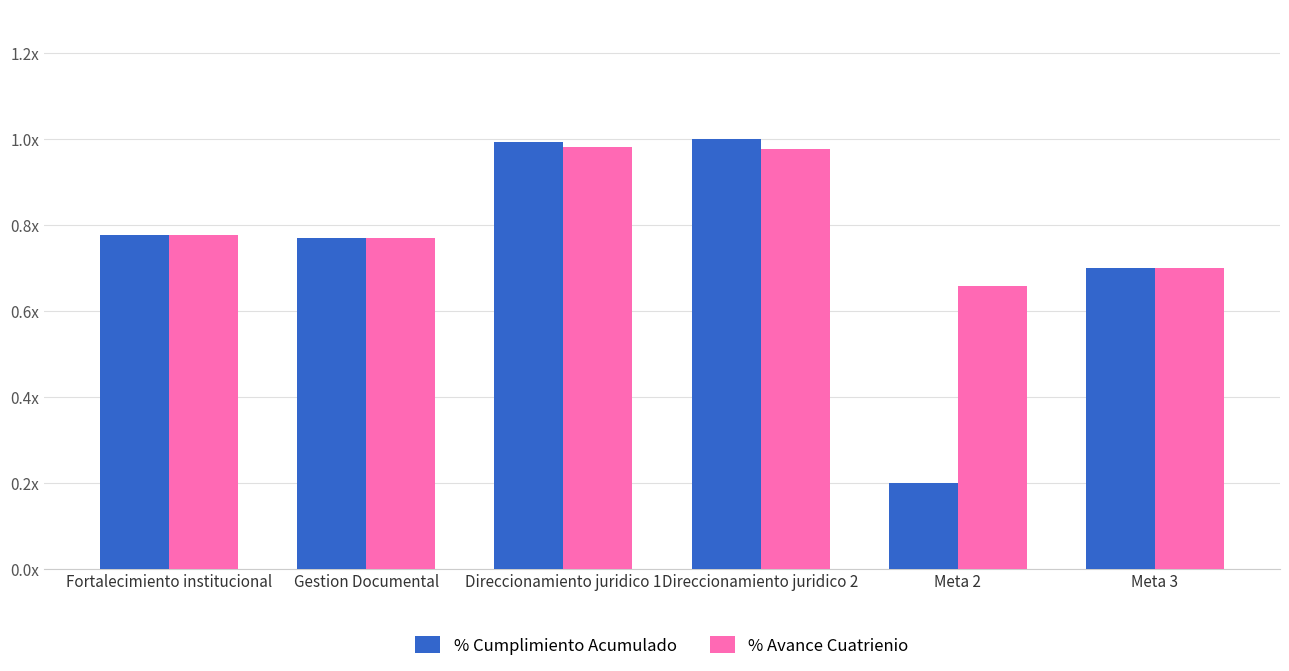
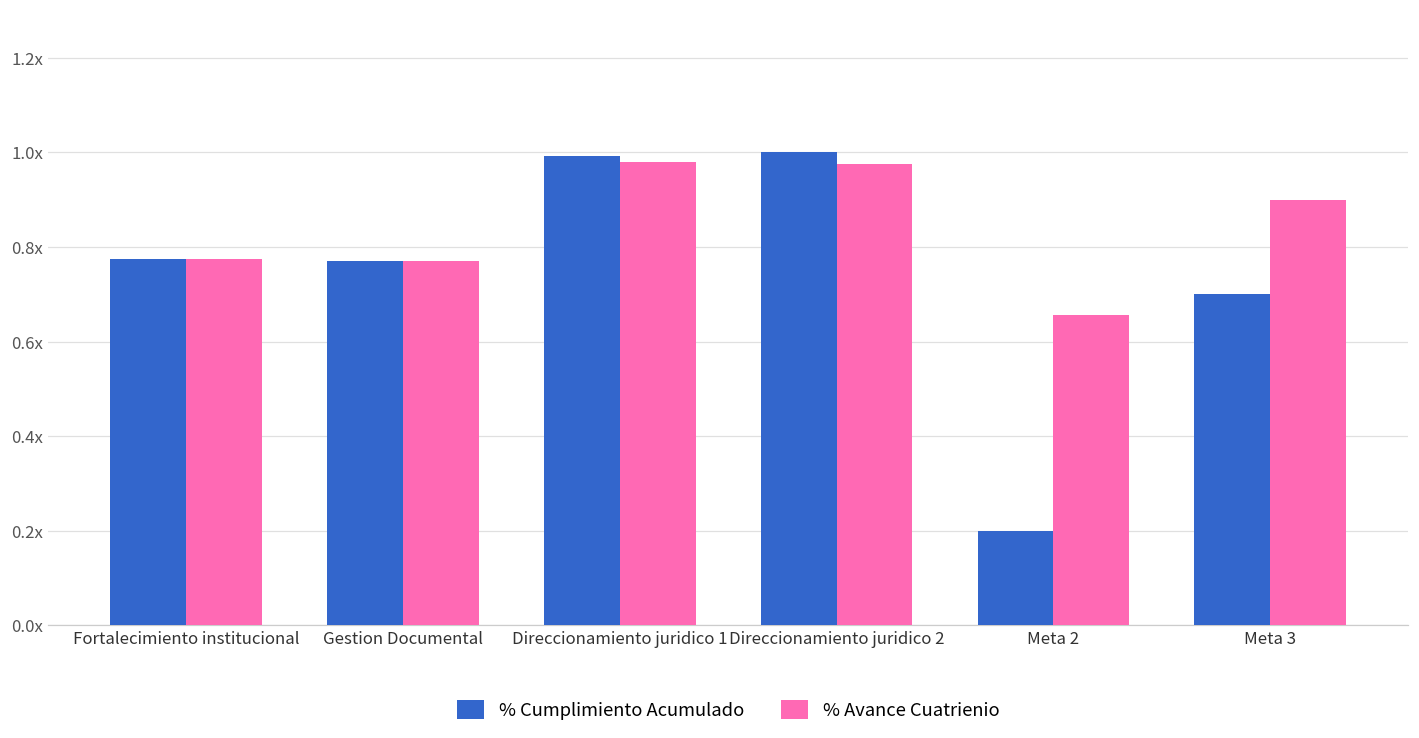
% Avance Cuatrienio, Meta 3: 0.7x -> 0.9x
